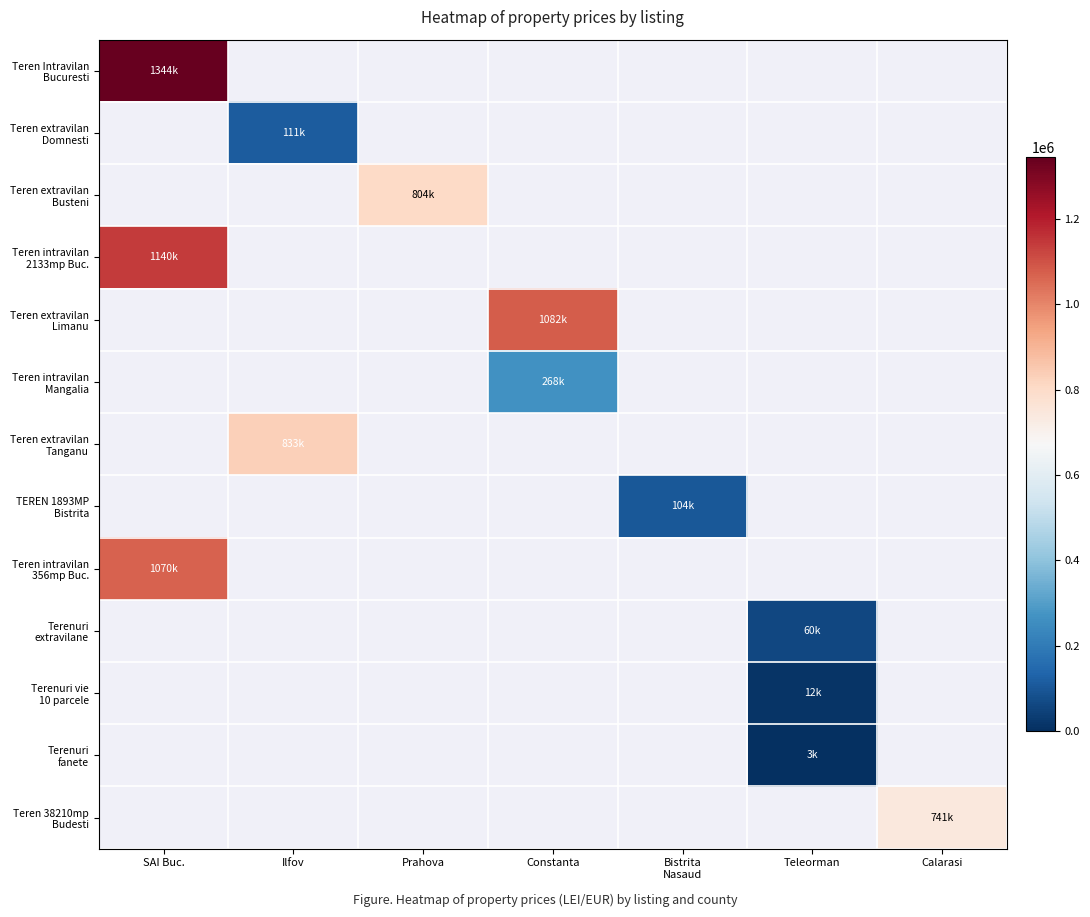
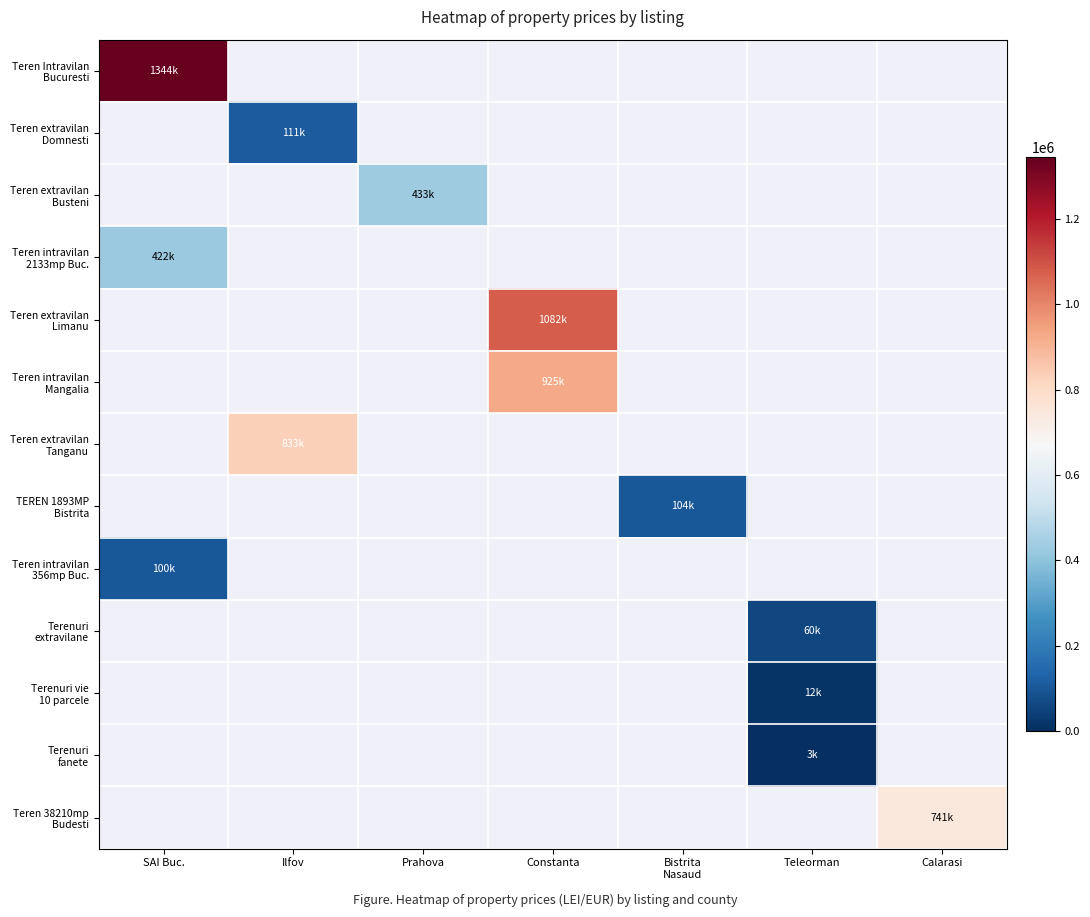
Teren extravilan Busteni, Prahova: 804k -> 433k
Teren intravilan 2133mp Buc., SAI Buc.: 1140k -> 422k
Teren intravilan Mangalia, Constanta: 268k -> 925k
Teren intravilan 356mp Buc., SAI Buc.: 1070k -> 100k
